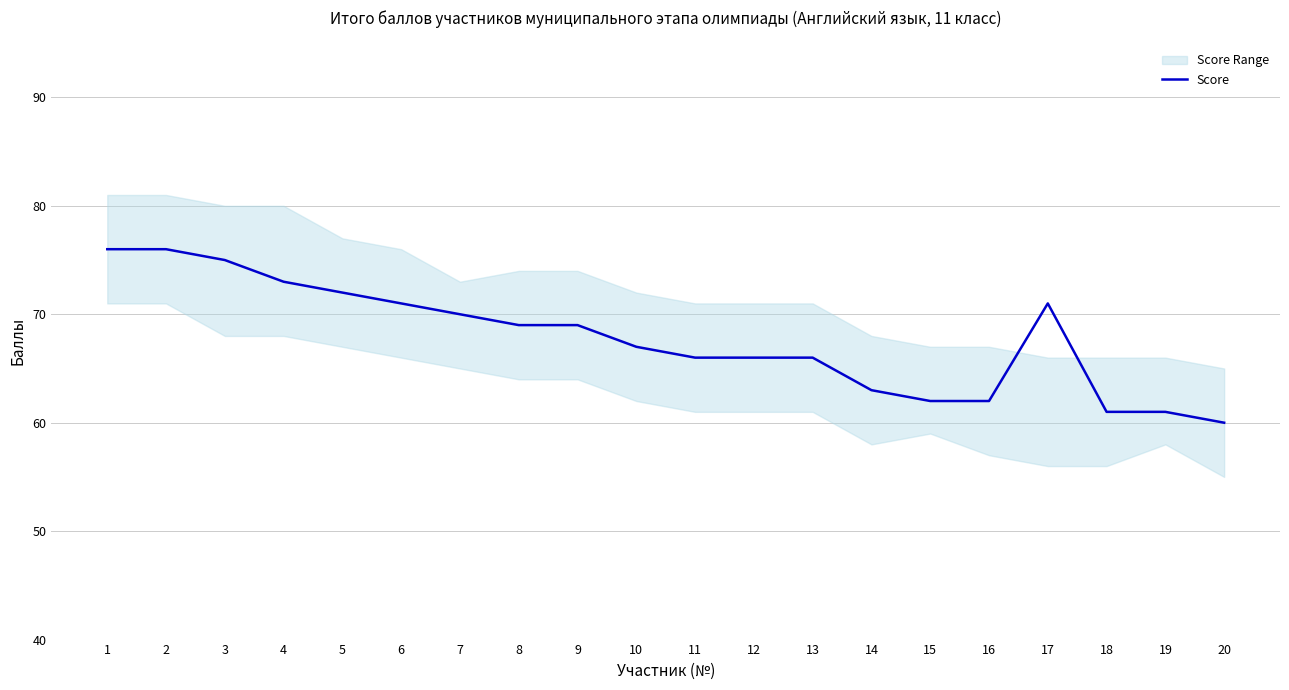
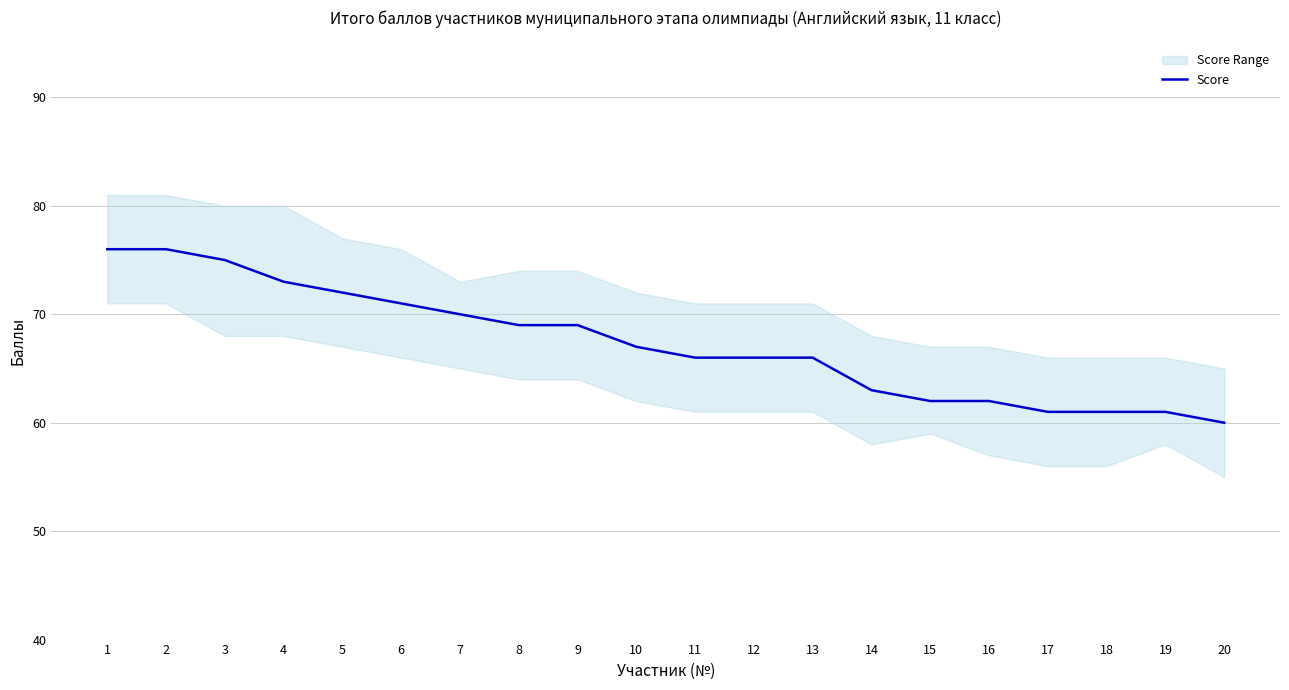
Score, 17: 71 -> 61
